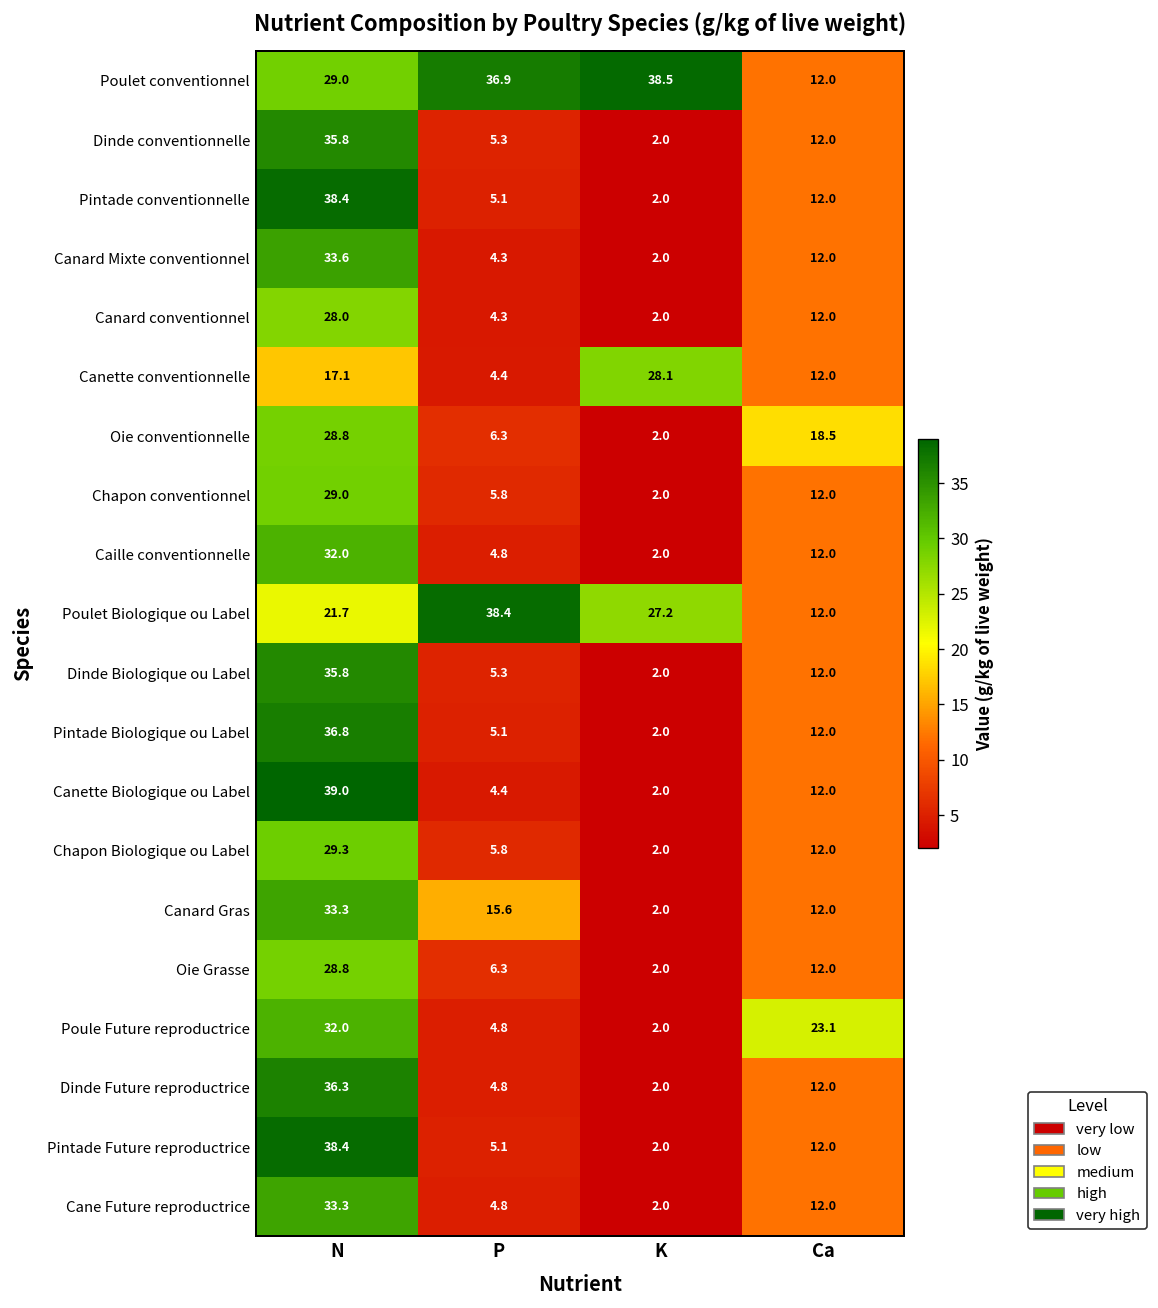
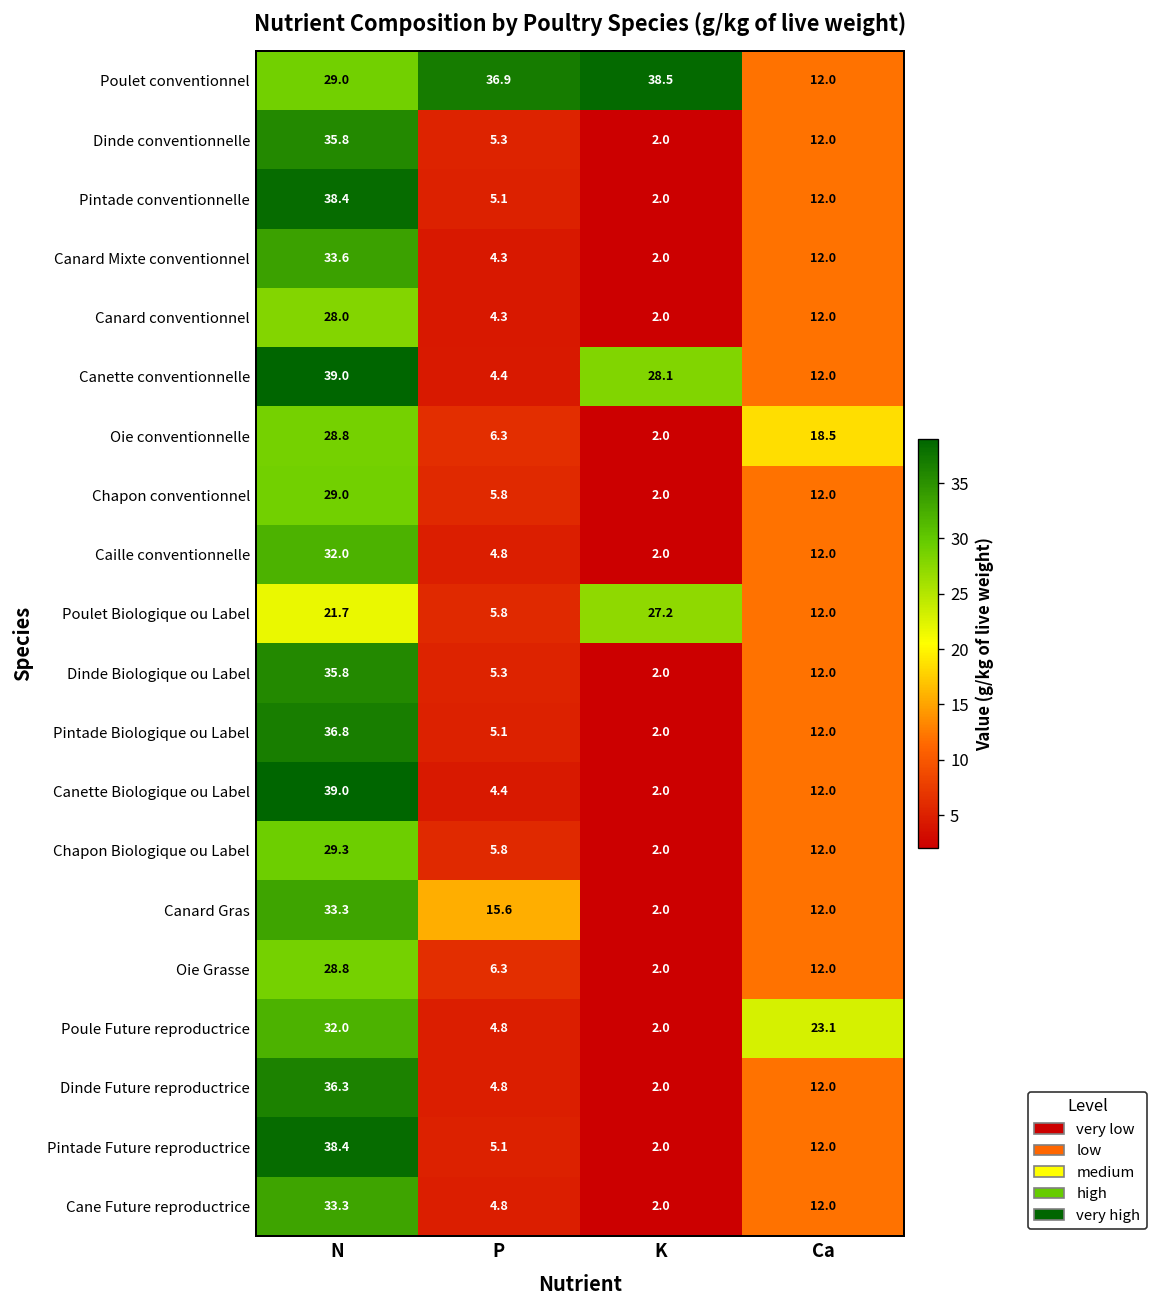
Canette conventionnelle, N: 17.1 -> 39.0
Poulet Biologique ou Label, P: 38.4 -> 5.8
